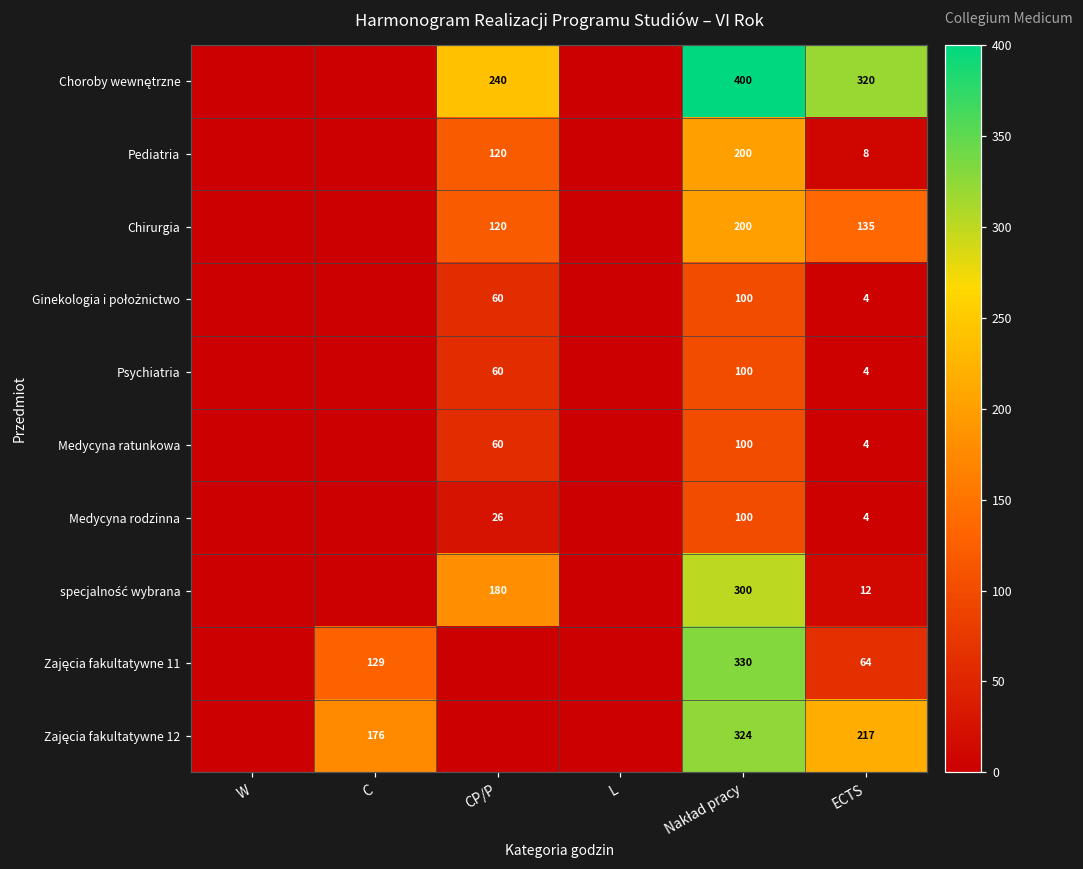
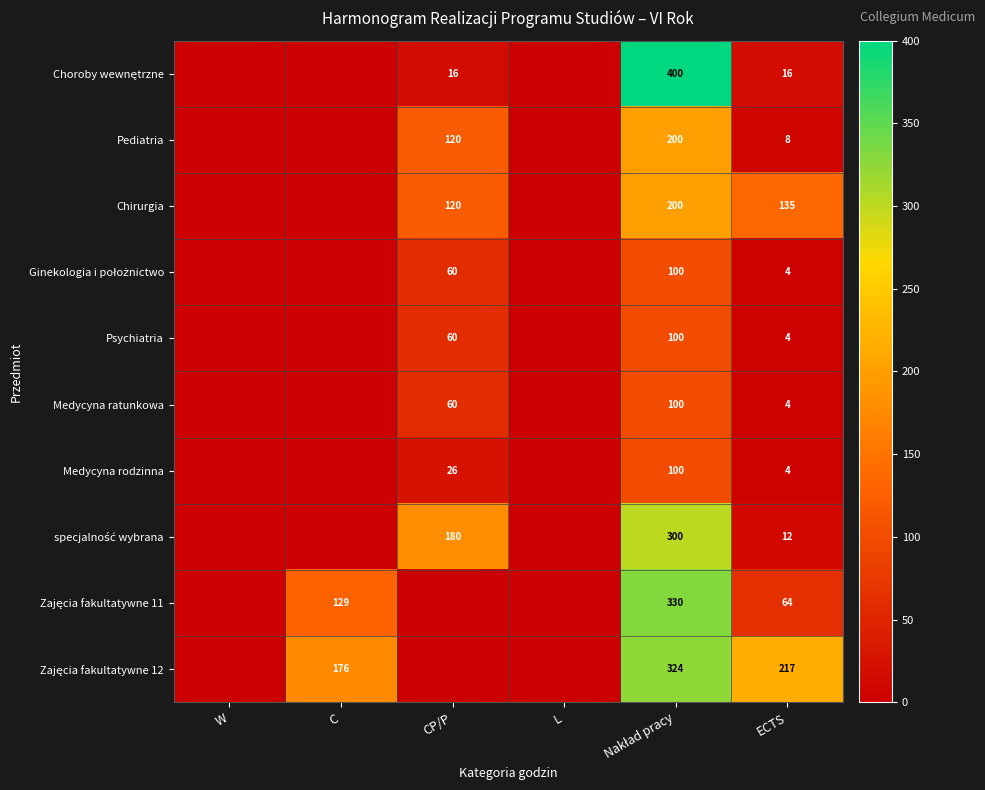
Choroby wewnętrzne, CP/P: 240 -> 16
Choroby wewnętrzne, ECTS: 320 -> 16
